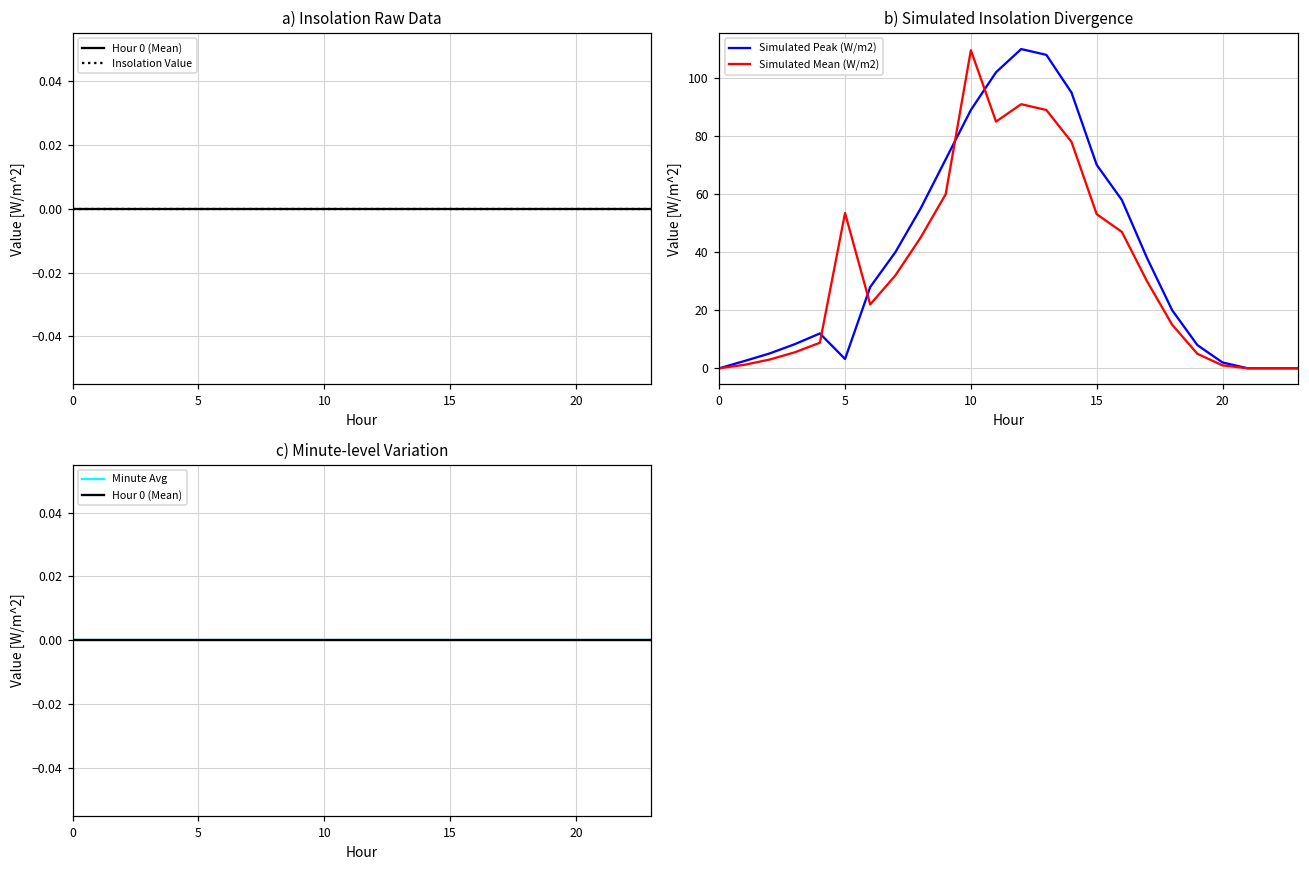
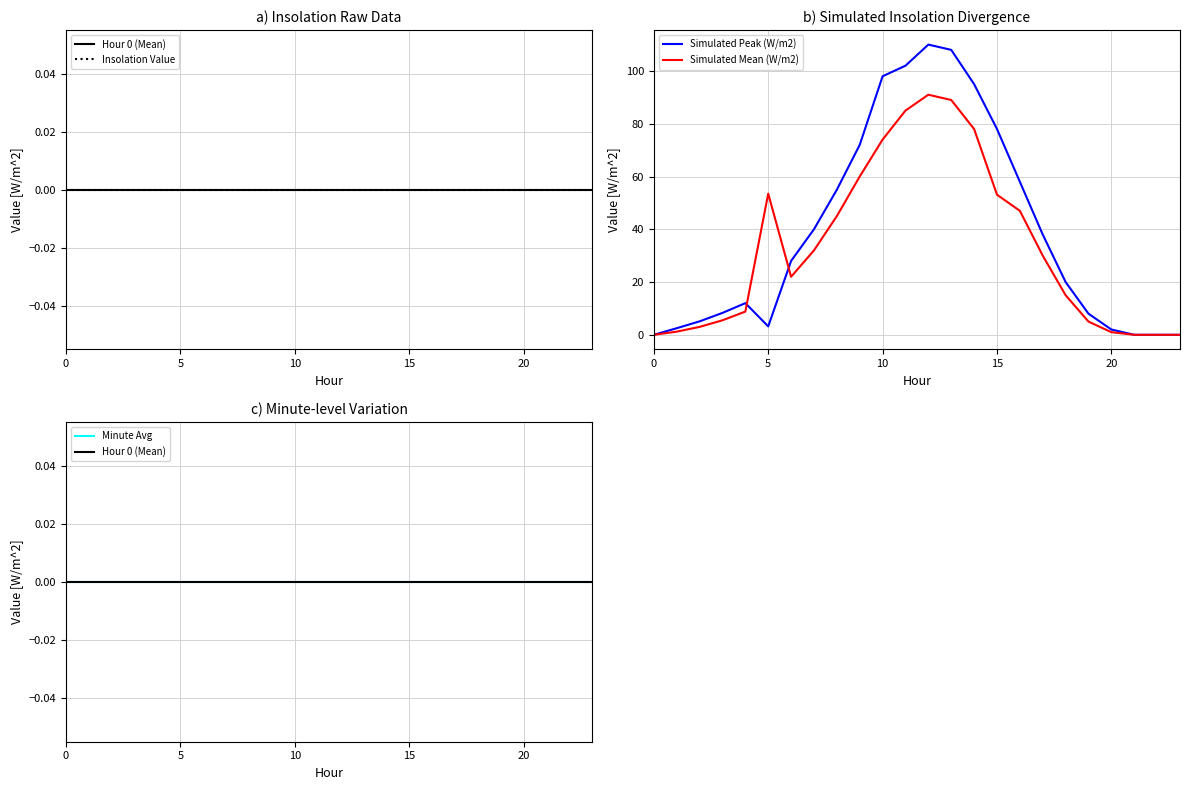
b) Simulated Insolation Divergence, Simulated Peak (W/m2), 10: 89 -> 98
b) Simulated Insolation Divergence, Simulated Mean (W/m2), 10: 110 -> 74
b) Simulated Insolation Divergence, Simulated Peak (W/m2), 15: 70 -> 78
